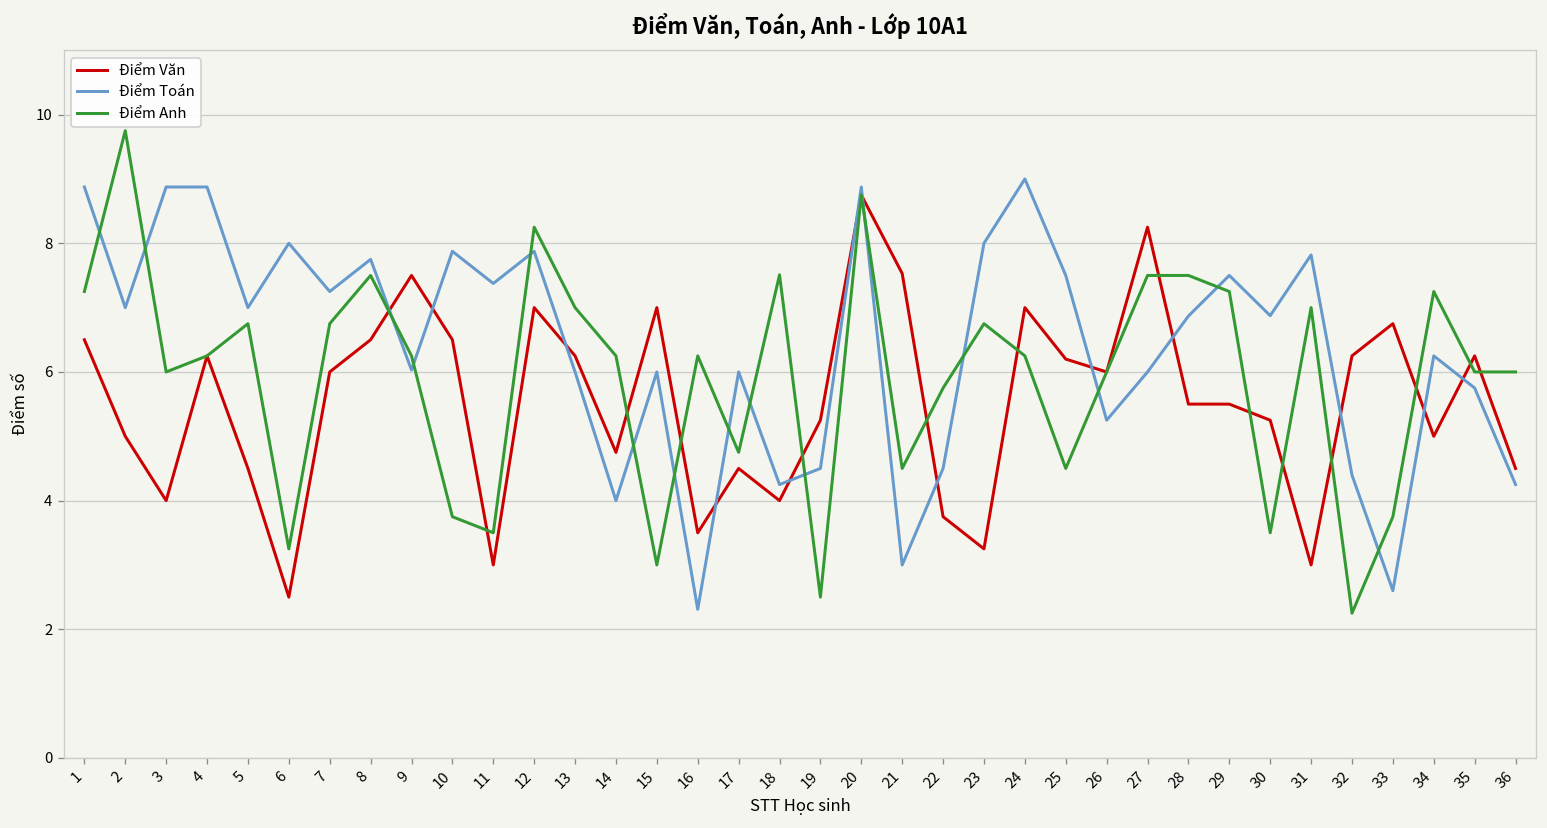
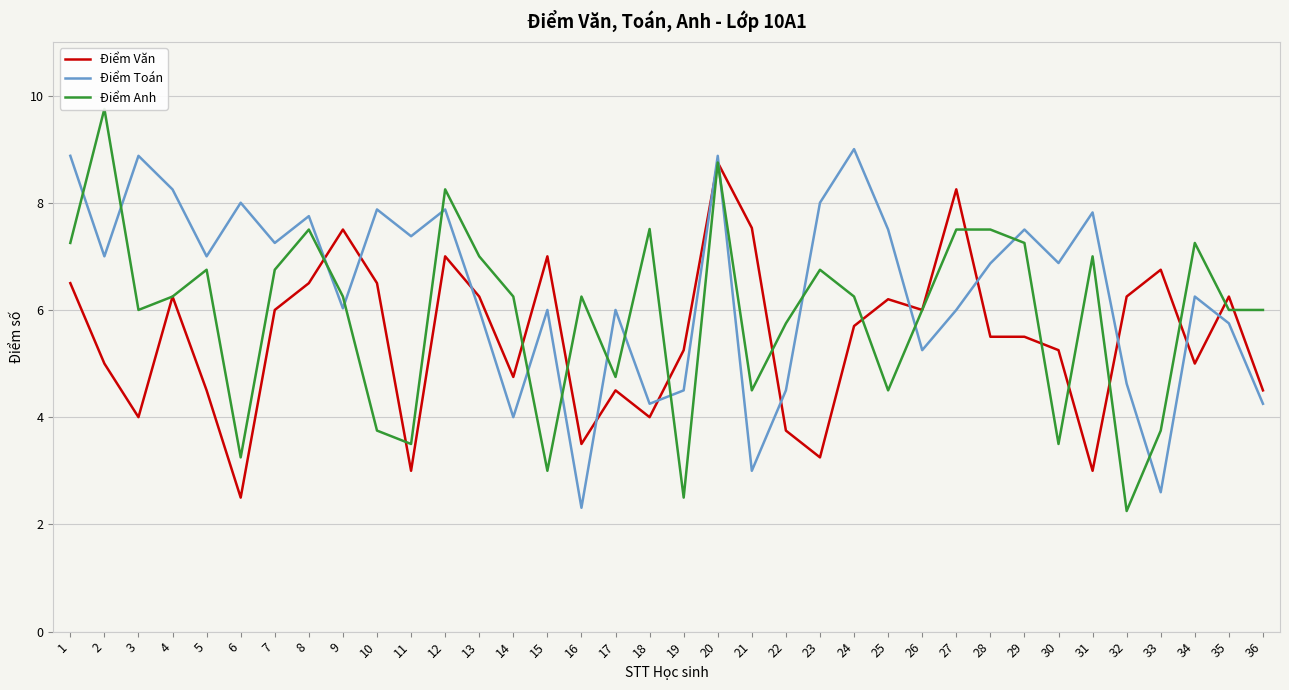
Điểm Toán, 4: 8.9 -> 8.2
Điểm Văn, 24: 7.0 -> 5.7
Điểm Toán, 32: 4.4 -> 4.6
